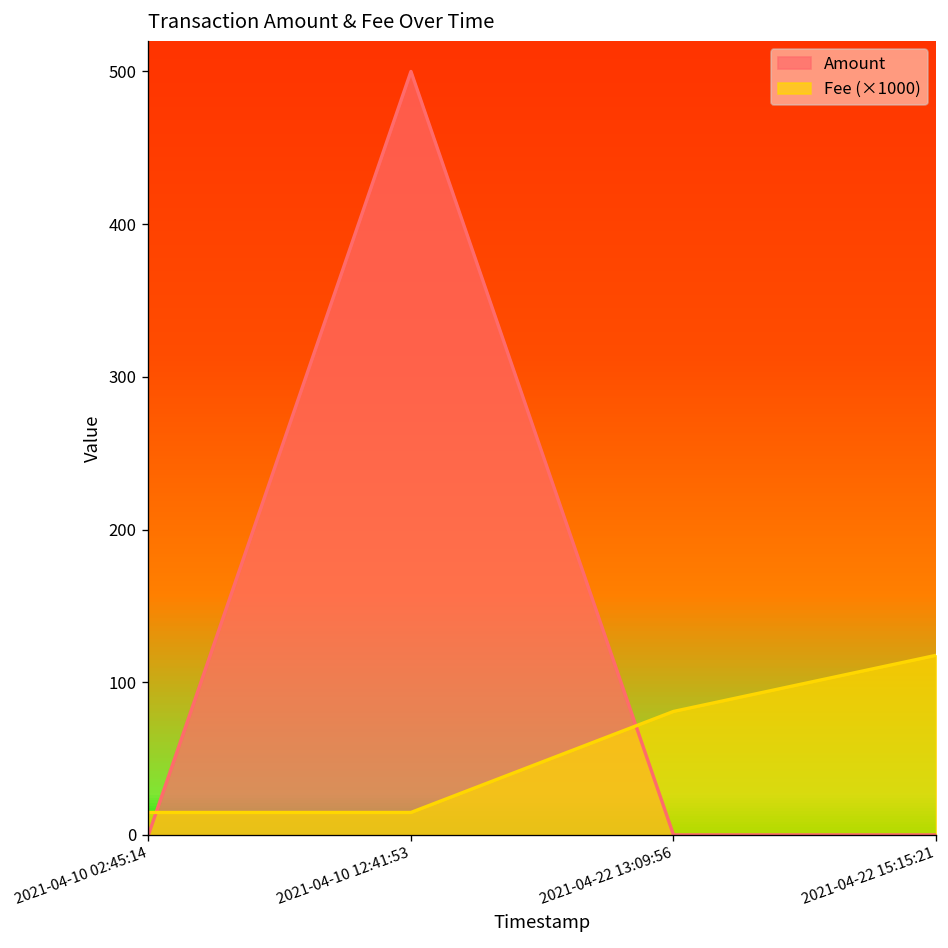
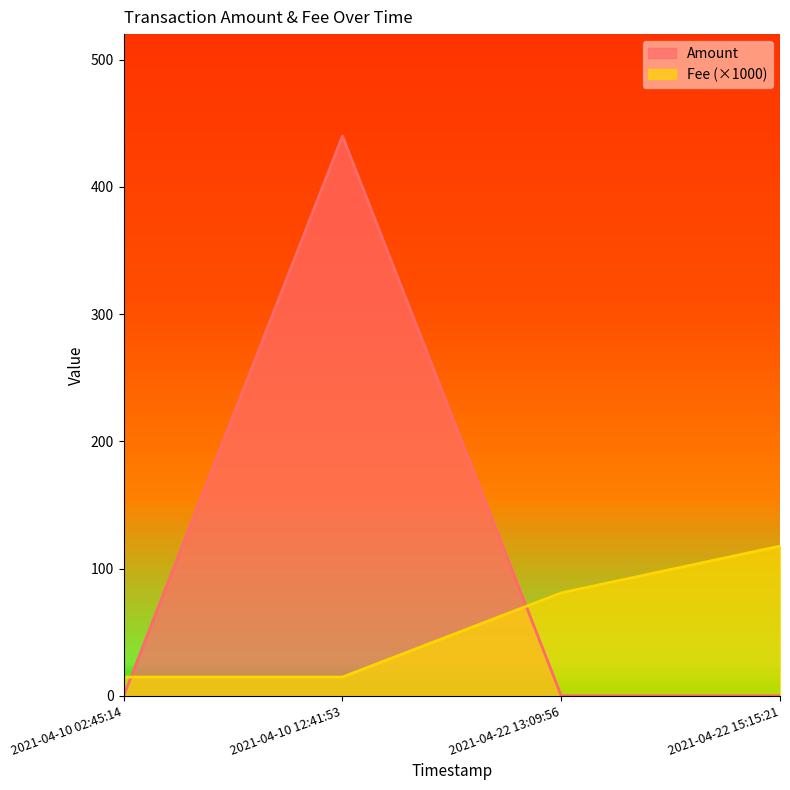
Amount, 2021-04-10 12:41:53: 500 -> 440
